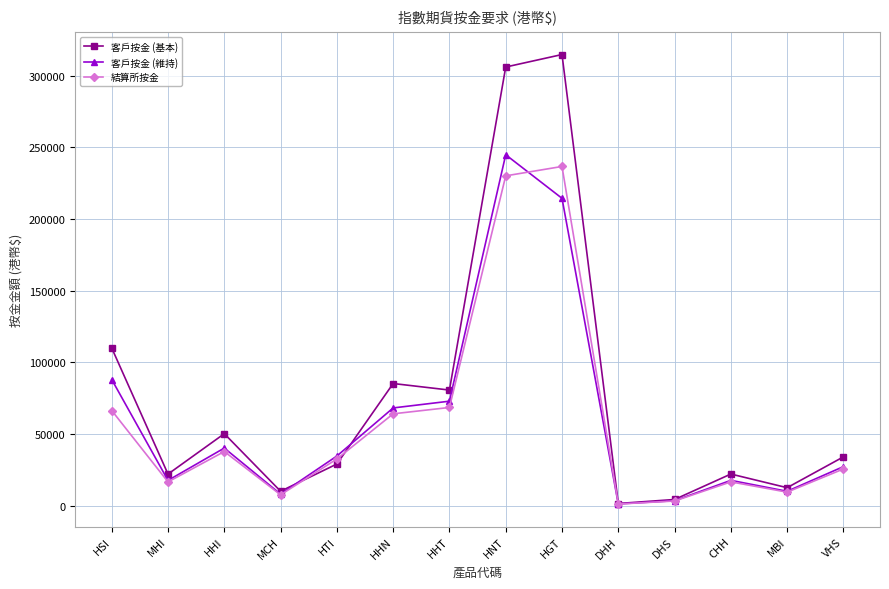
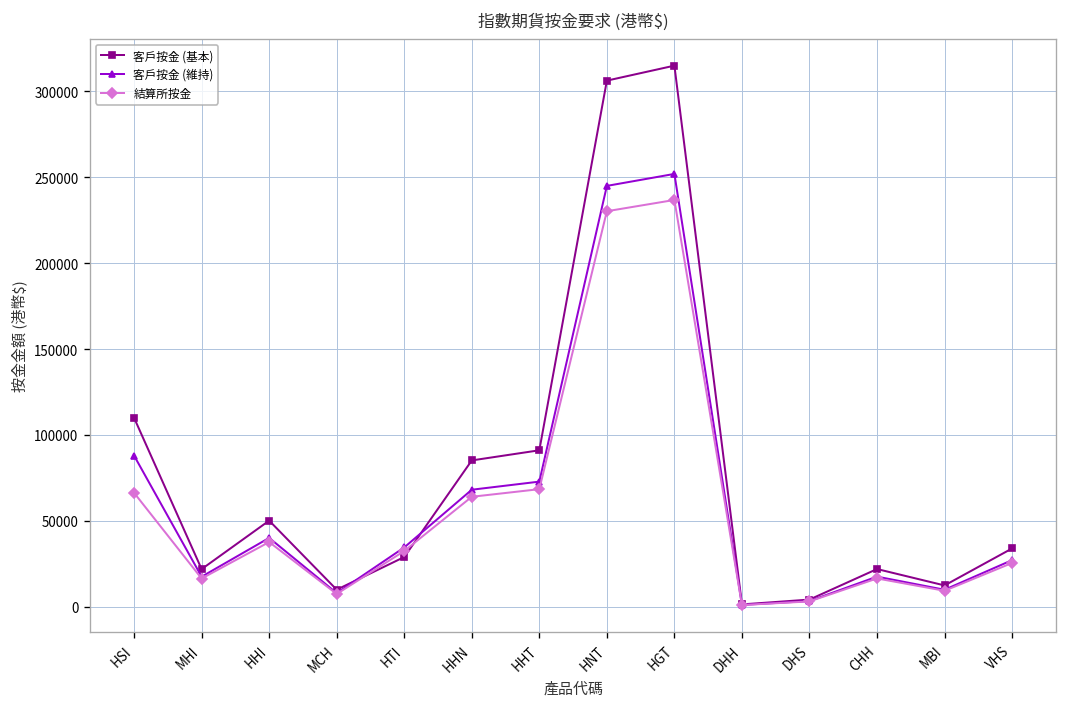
客戶按金 (基本), HHT: 81000 -> 91000
客戶按金 (維持), HGT: 214000 -> 252000
